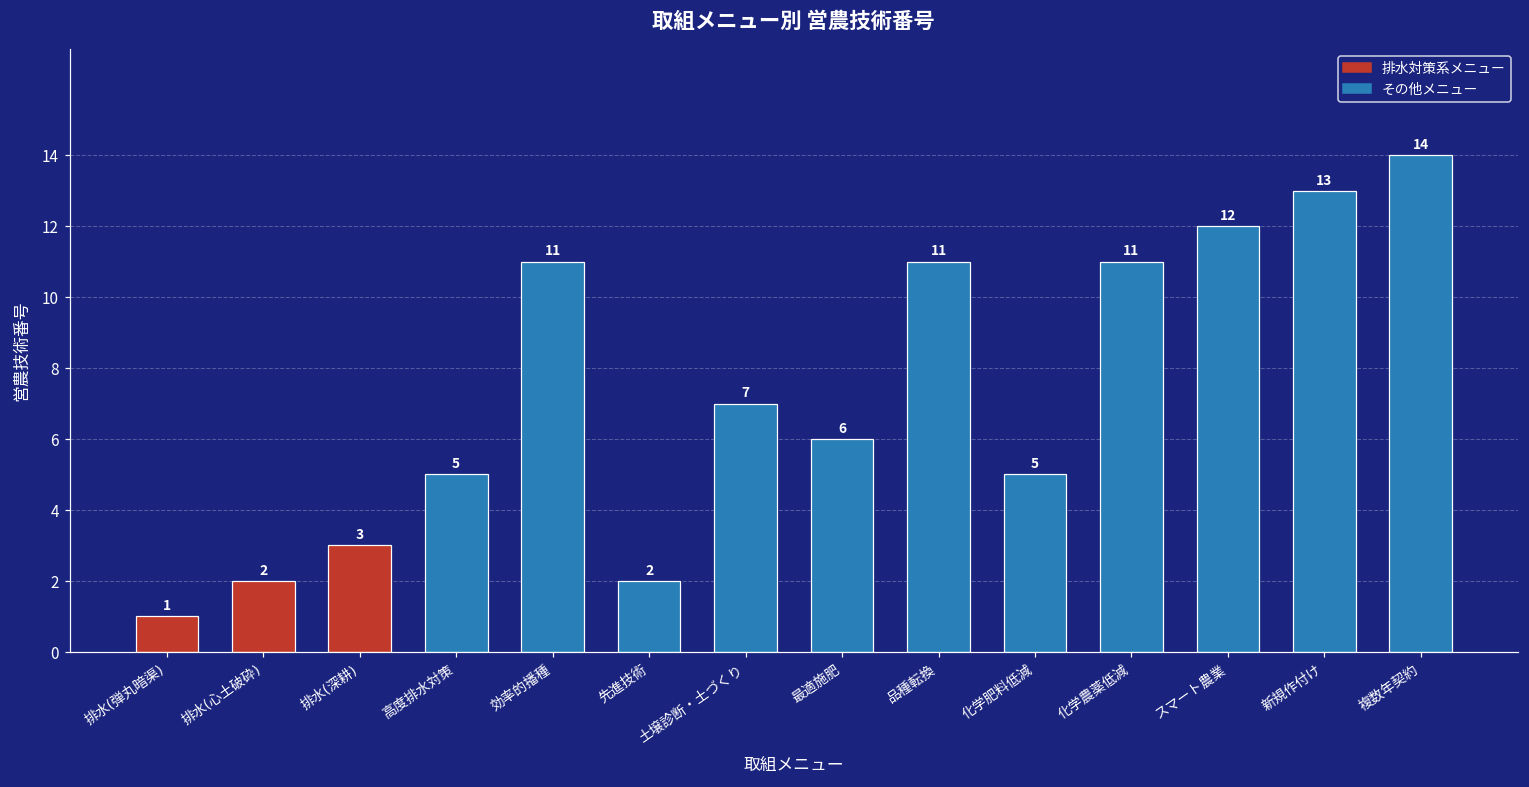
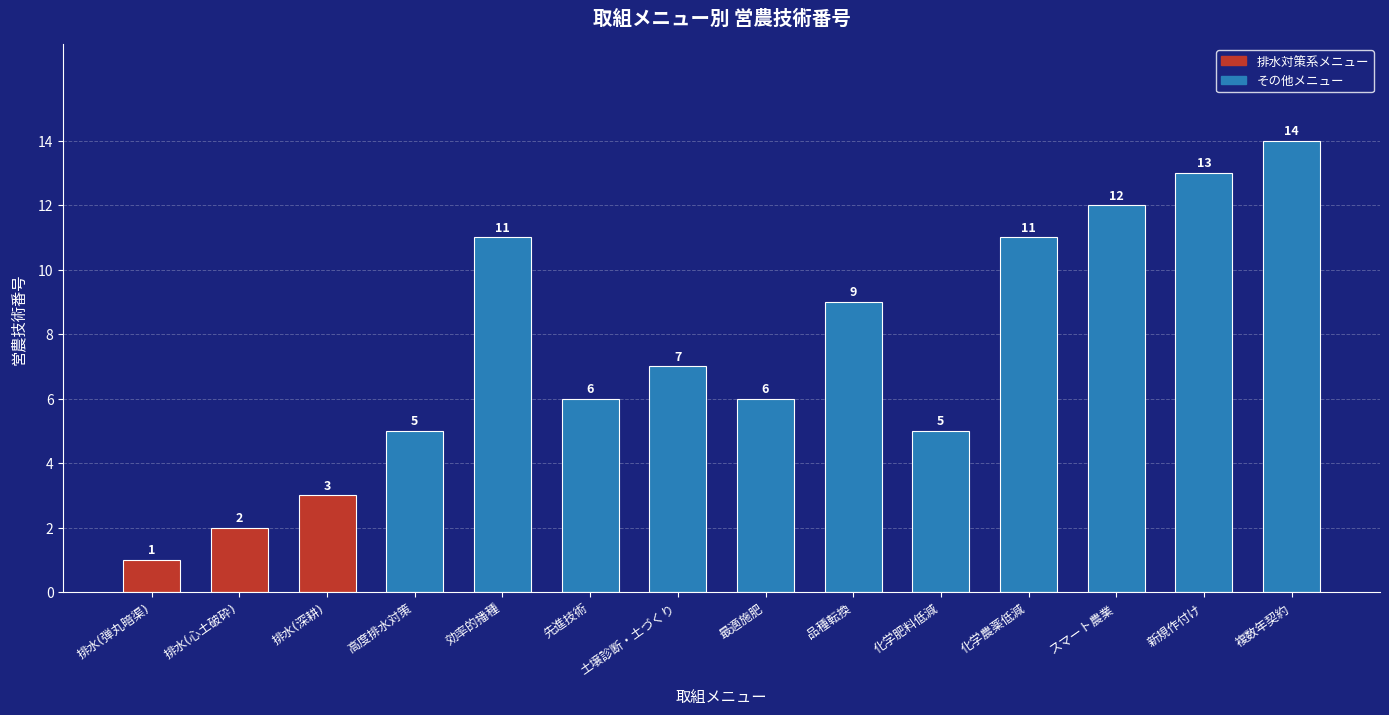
先進技術: 2 -> 6
品種転換: 11 -> 9
